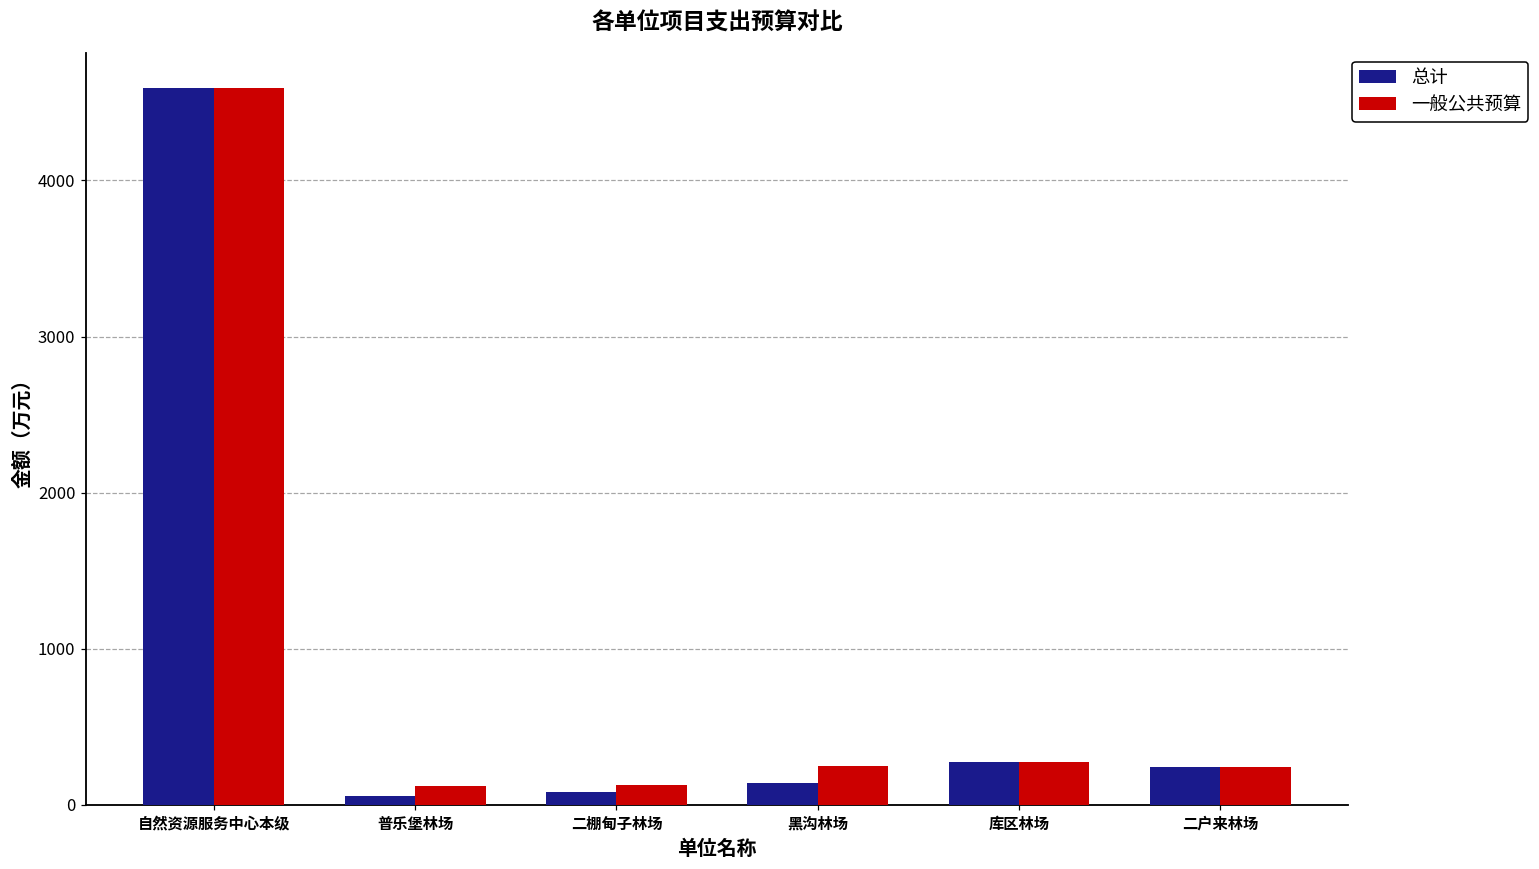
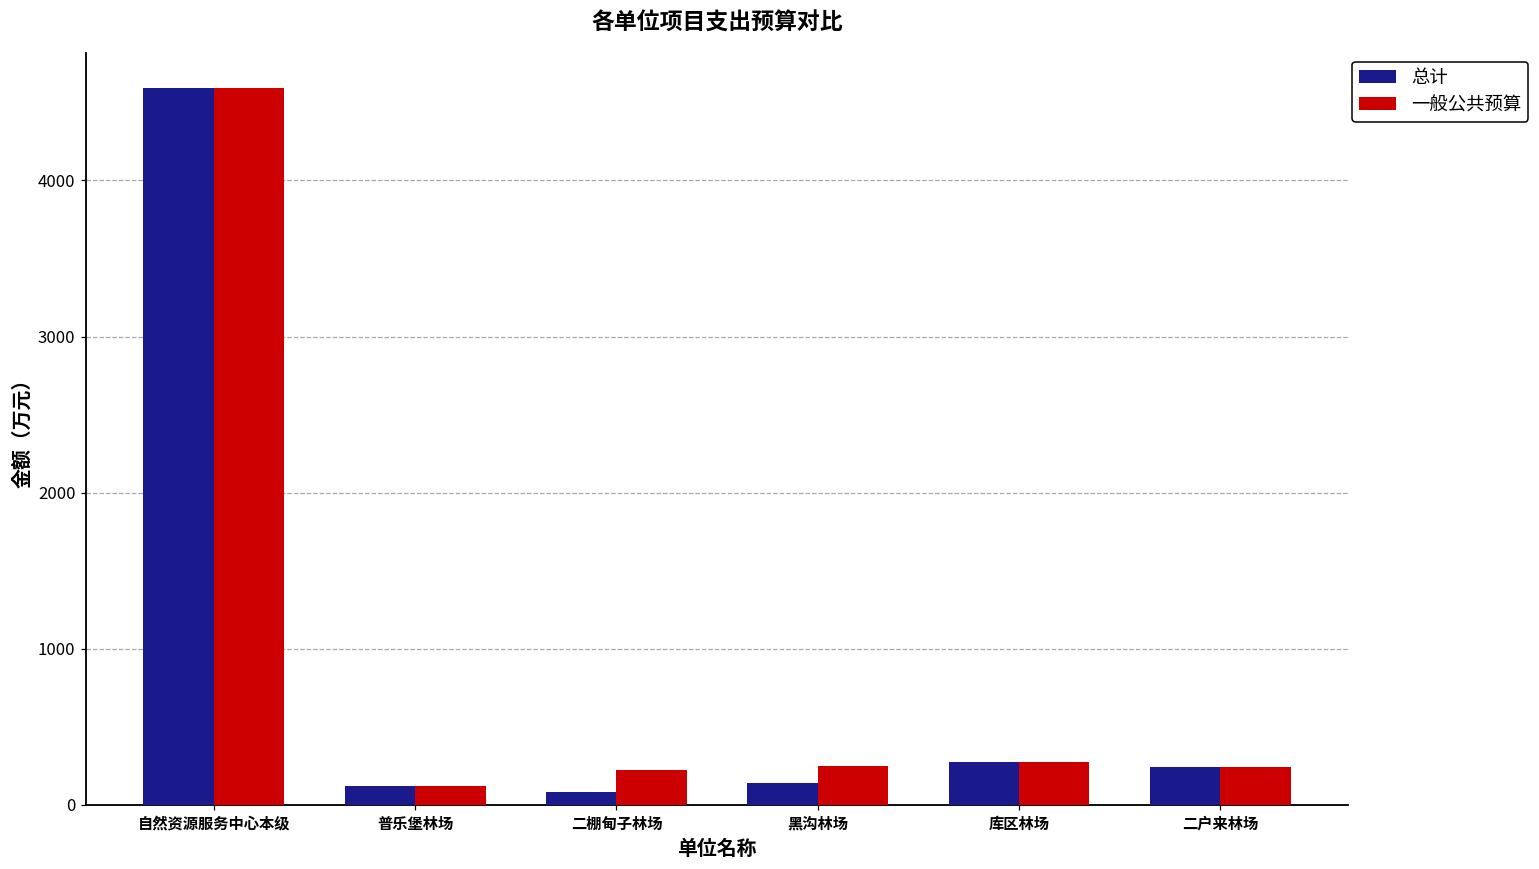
总计, 普乐堡林场: 60 -> 120
一般公共预算, 二棚甸子林场: 130 -> 220
